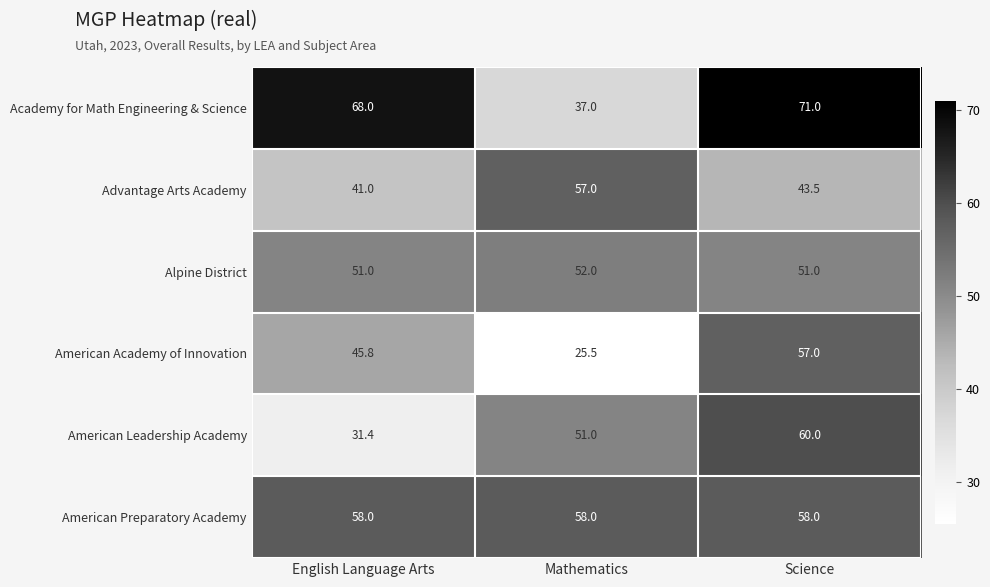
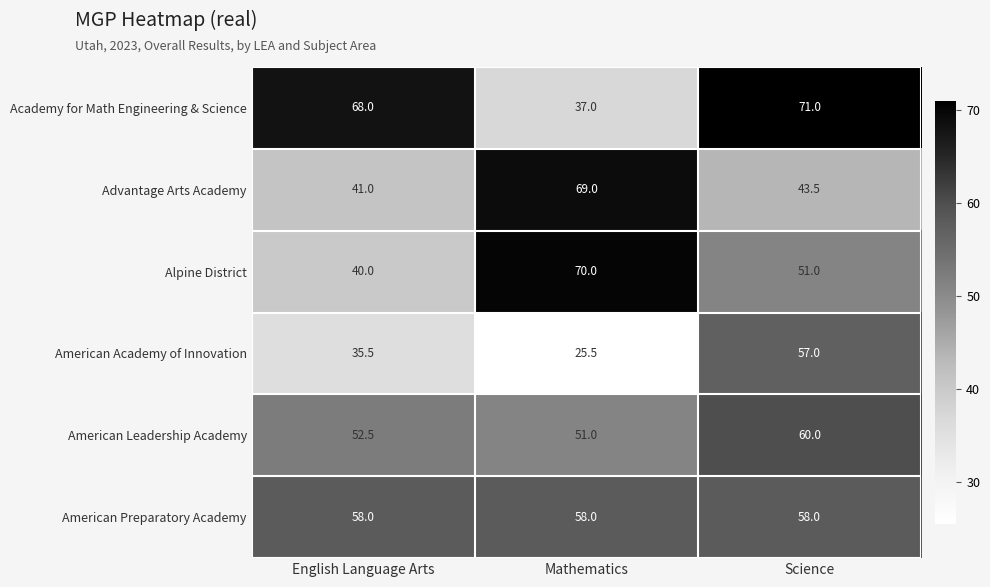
Advantage Arts Academy, Mathematics: 57.0 -> 69.0
Alpine District, English Language Arts: 51.0 -> 40.0
Alpine District, Mathematics: 52.0 -> 70.0
American Academy of Innovation, English Language Arts: 45.8 -> 35.5
American Leadership Academy, English Language Arts: 31.4 -> 52.5
